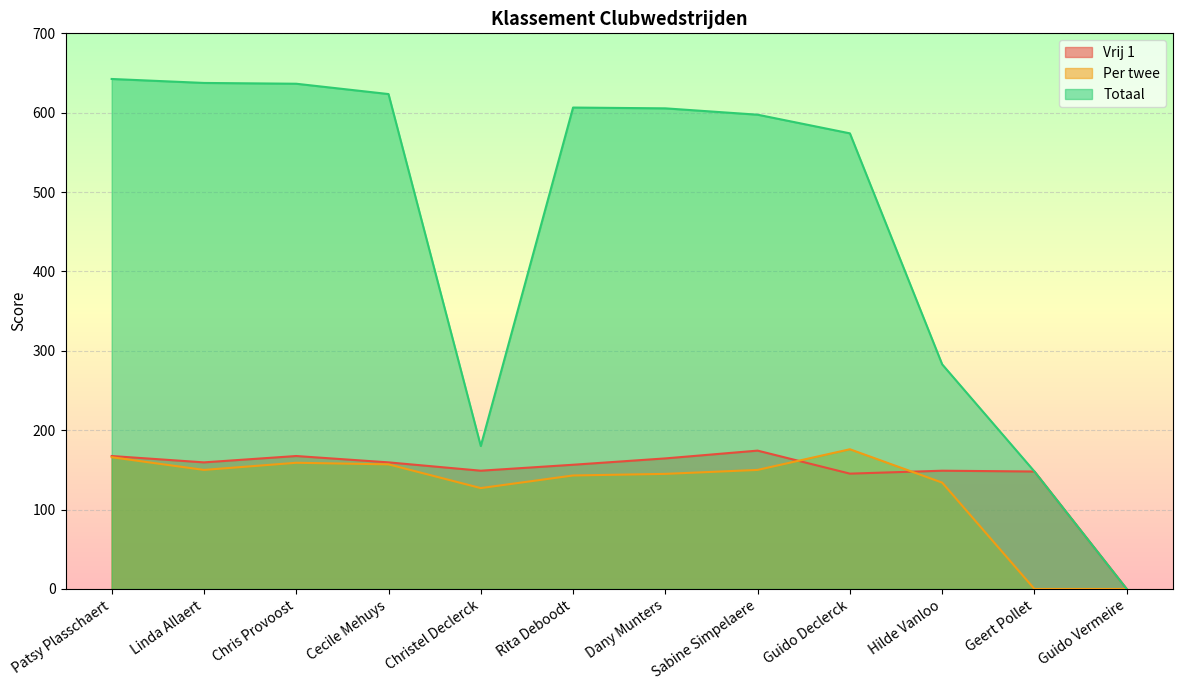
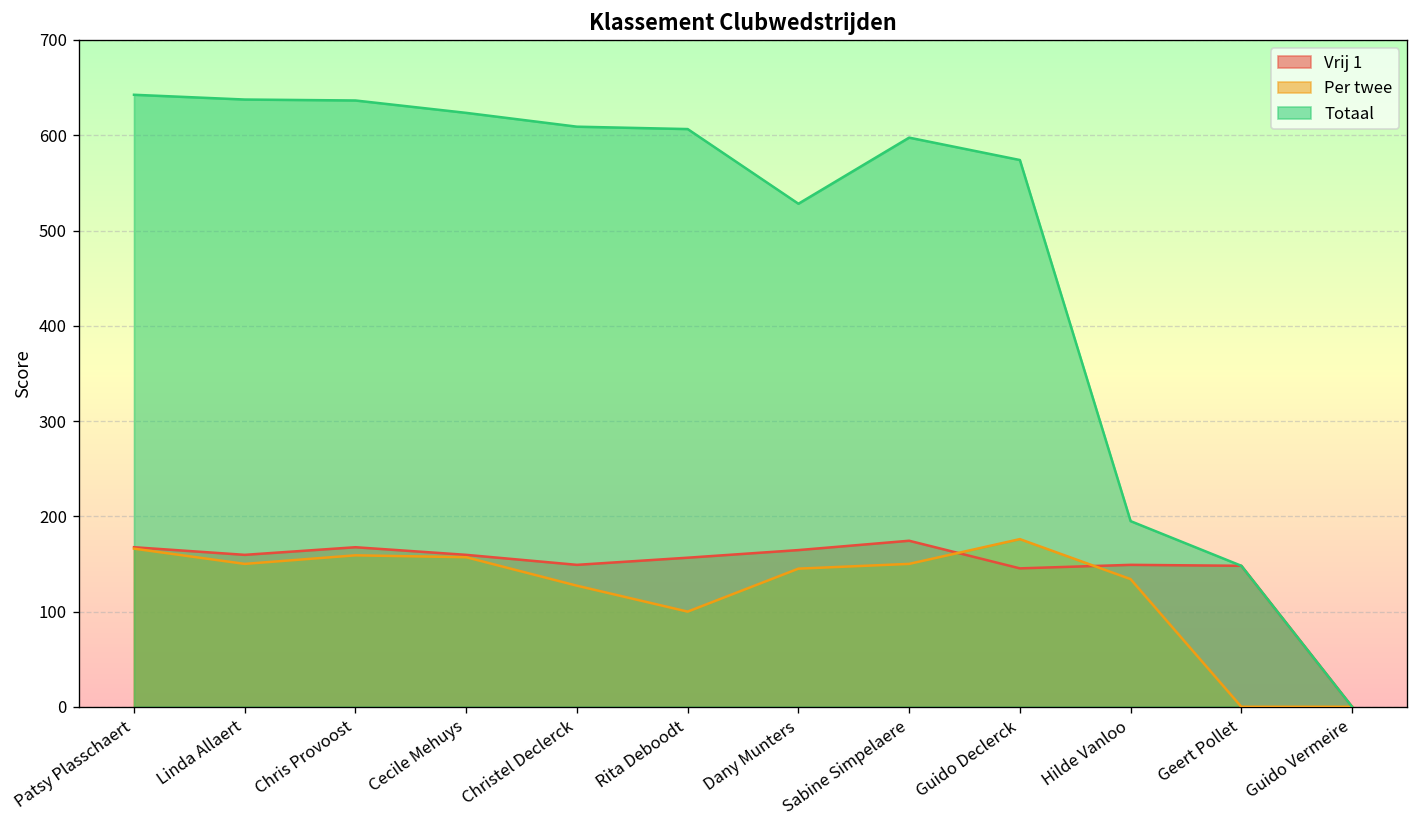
Totaal, Christel Declerck: 180 -> 610
Per twee, Rita Deboodt: 140 -> 100
Totaal, Dany Munters: 610 -> 530
Totaal, Hilde Vanloo: 280 -> 190
